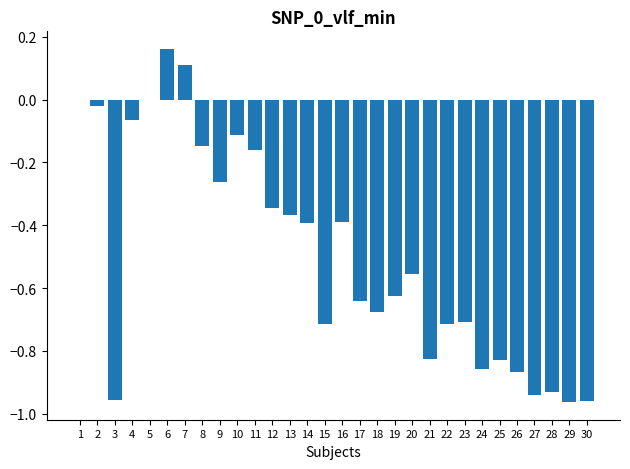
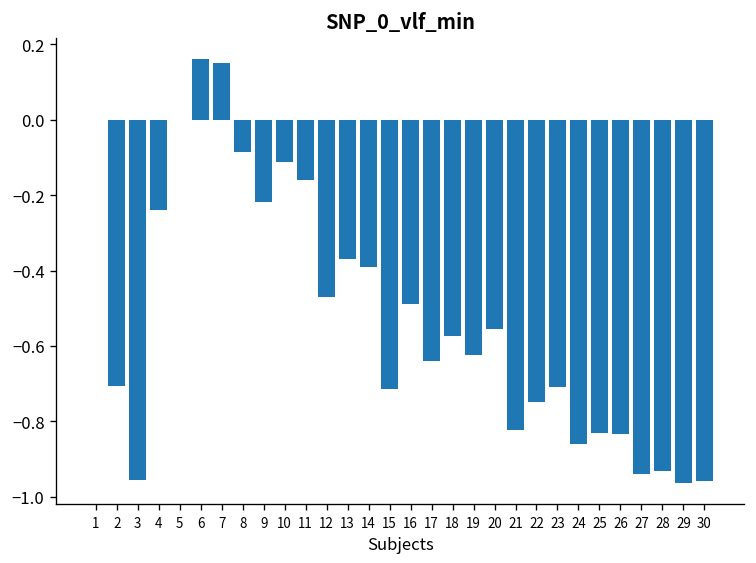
2: -0.02 -> -0.71
4: -0.06 -> -0.24
7: 0.11 -> 0.15
8: -0.15 -> -0.09
9: -0.26 -> -0.22
12: -0.34 -> -0.47
16: -0.39 -> -0.49
18: -0.68 -> -0.57
22: -0.72 -> -0.75
26: -0.87 -> -0.83
